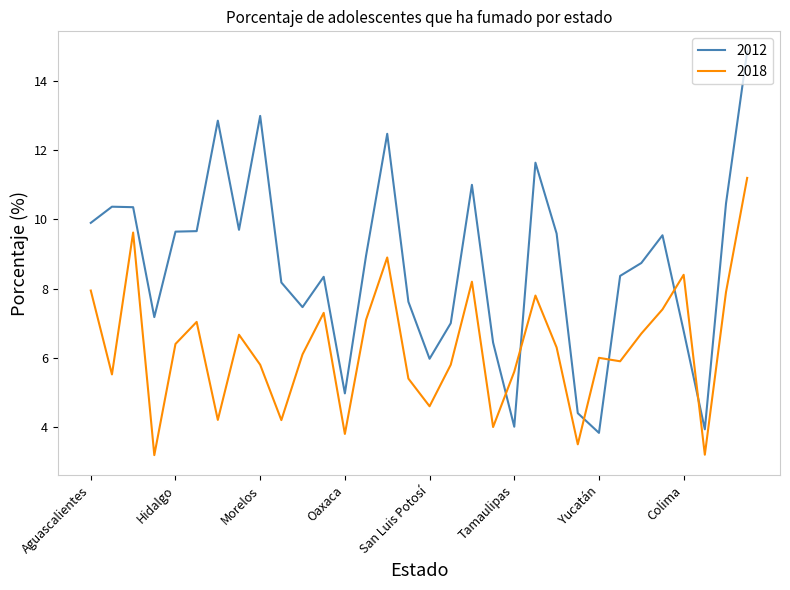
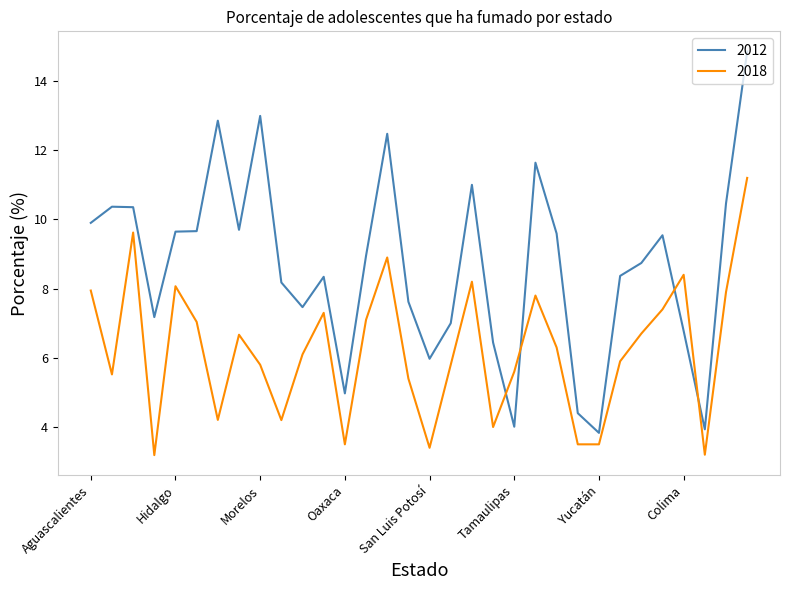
2018, Hidalgo: 6.4 -> 8.1
2018, Oaxaca: 3.8 -> 3.5
2018, San Luis Potosí: 4.6 -> 3.4
2018, Yucatán: 6.0 -> 3.5
